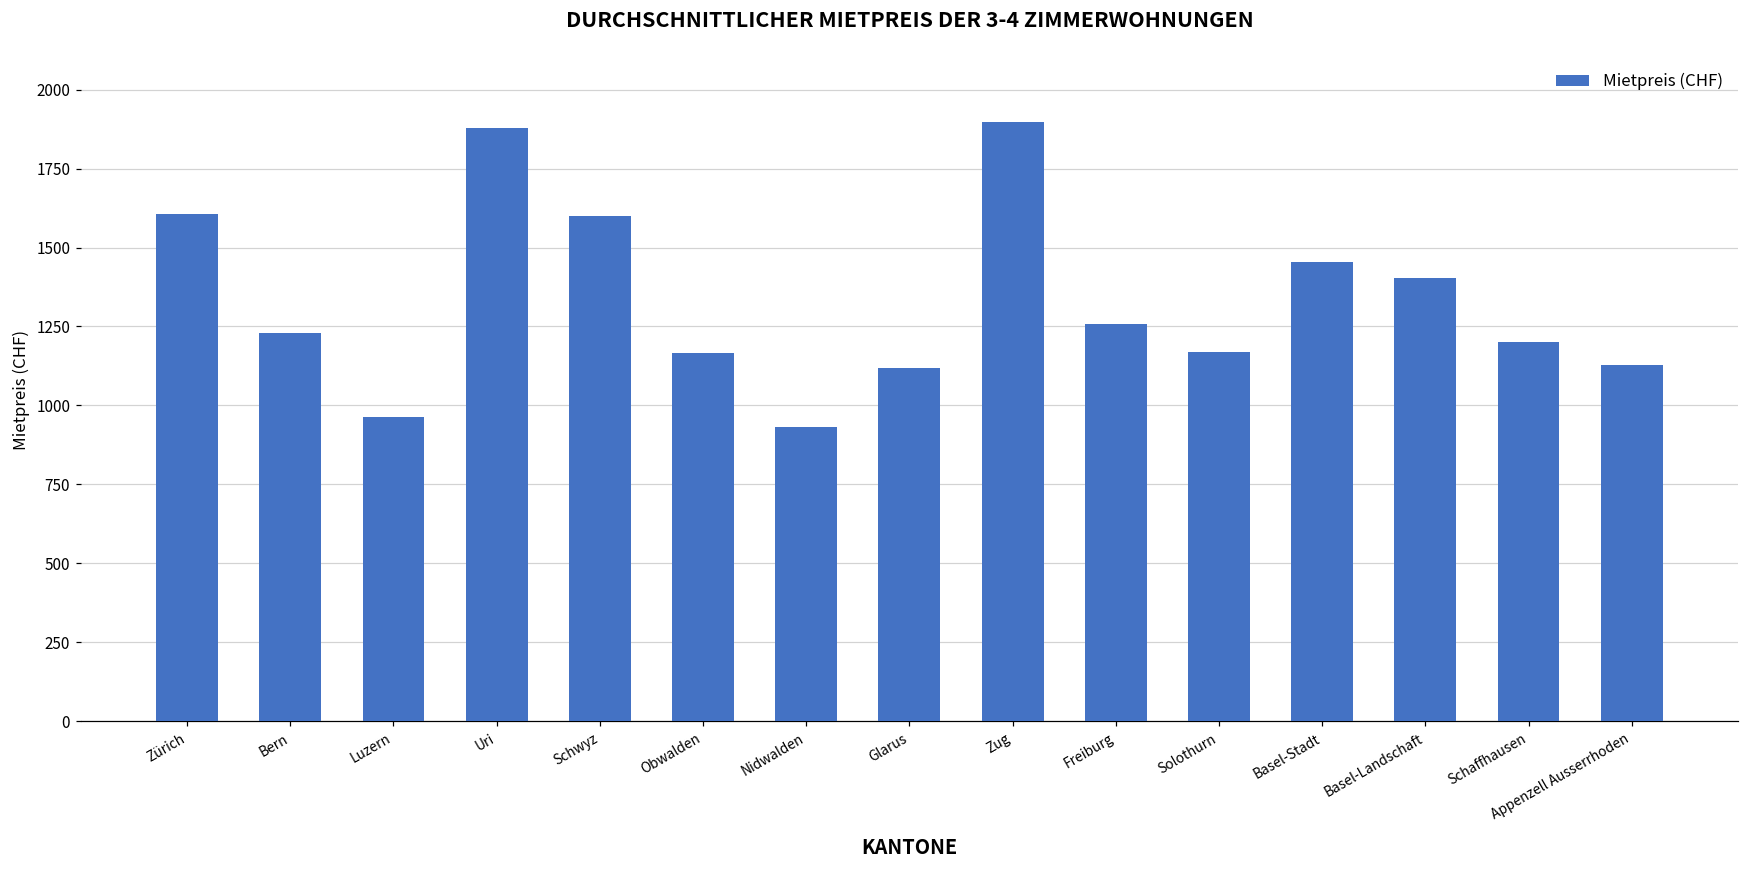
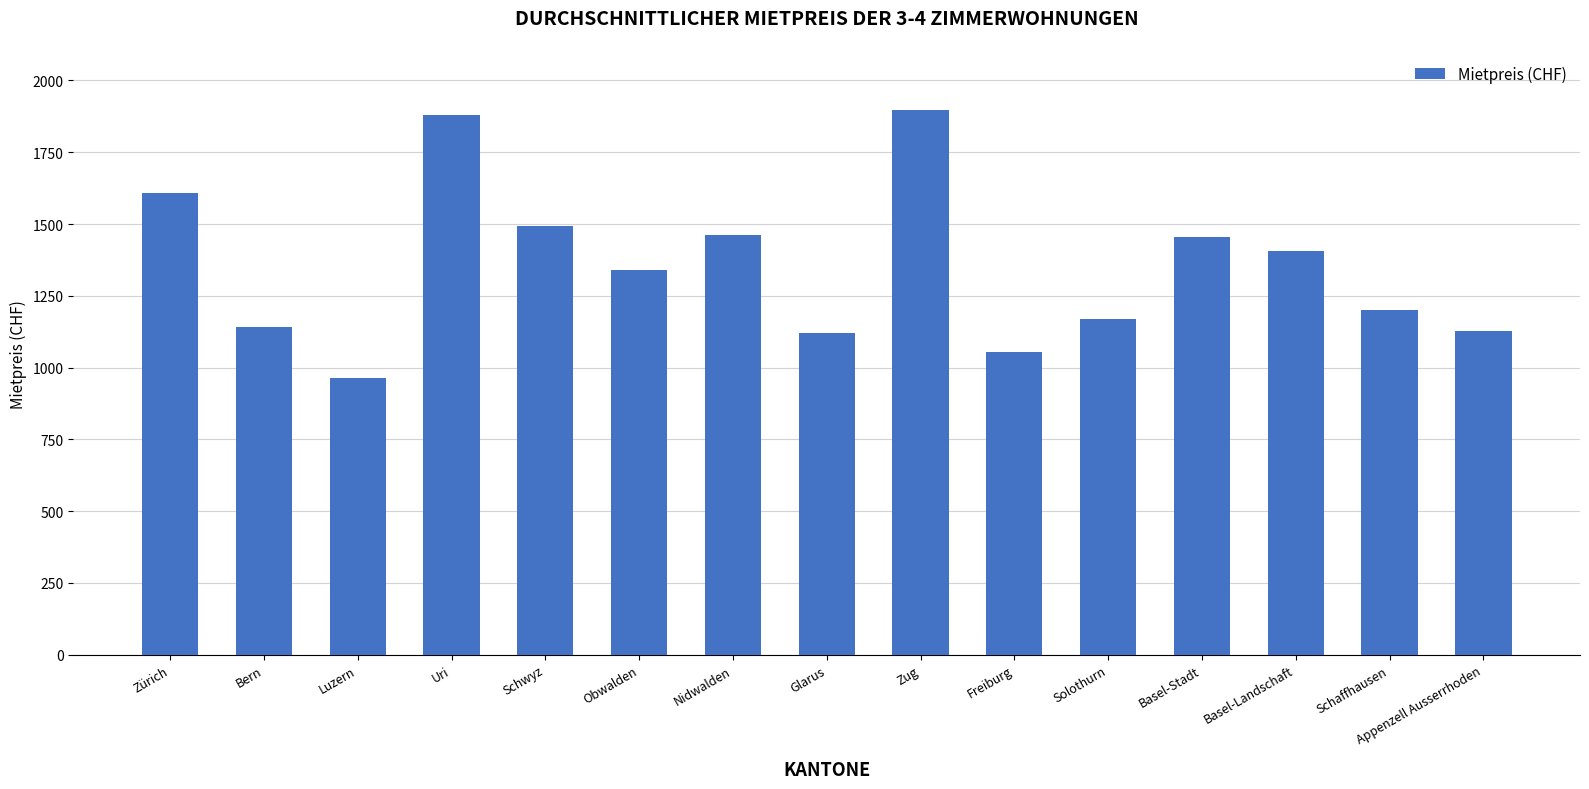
Bern: 1230 -> 1140
Schwyz: 1600 -> 1490
Obwalden: 1170 -> 1340
Nidwalden: 930 -> 1460
Freiburg: 1260 -> 1060
